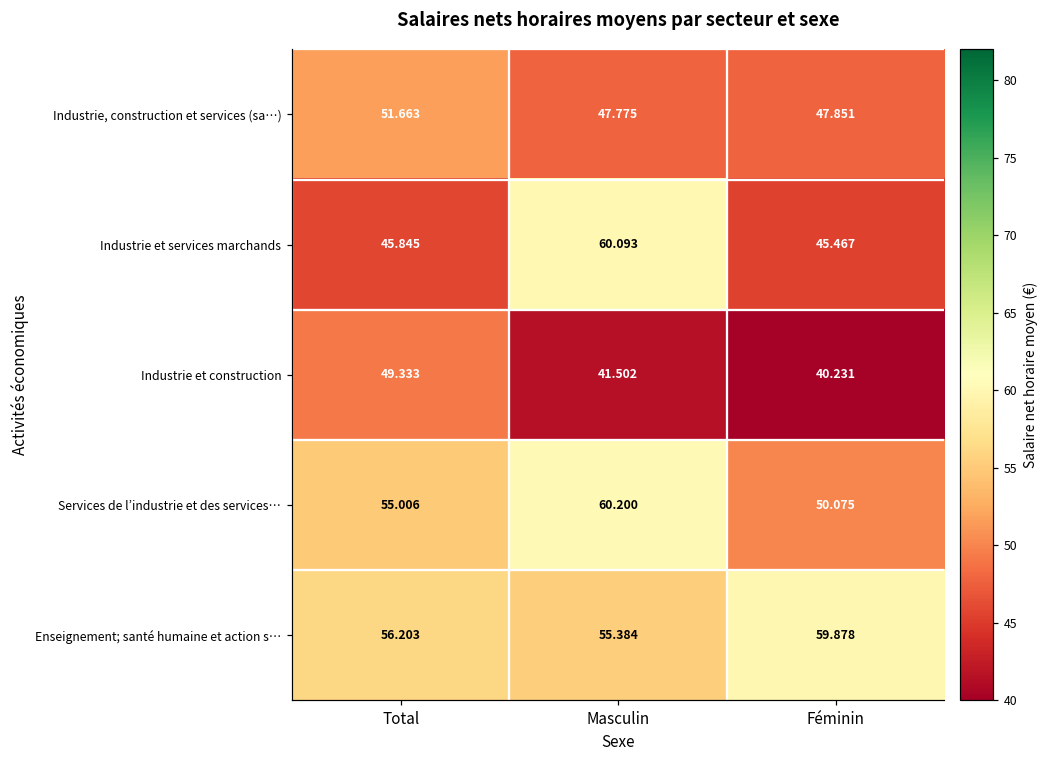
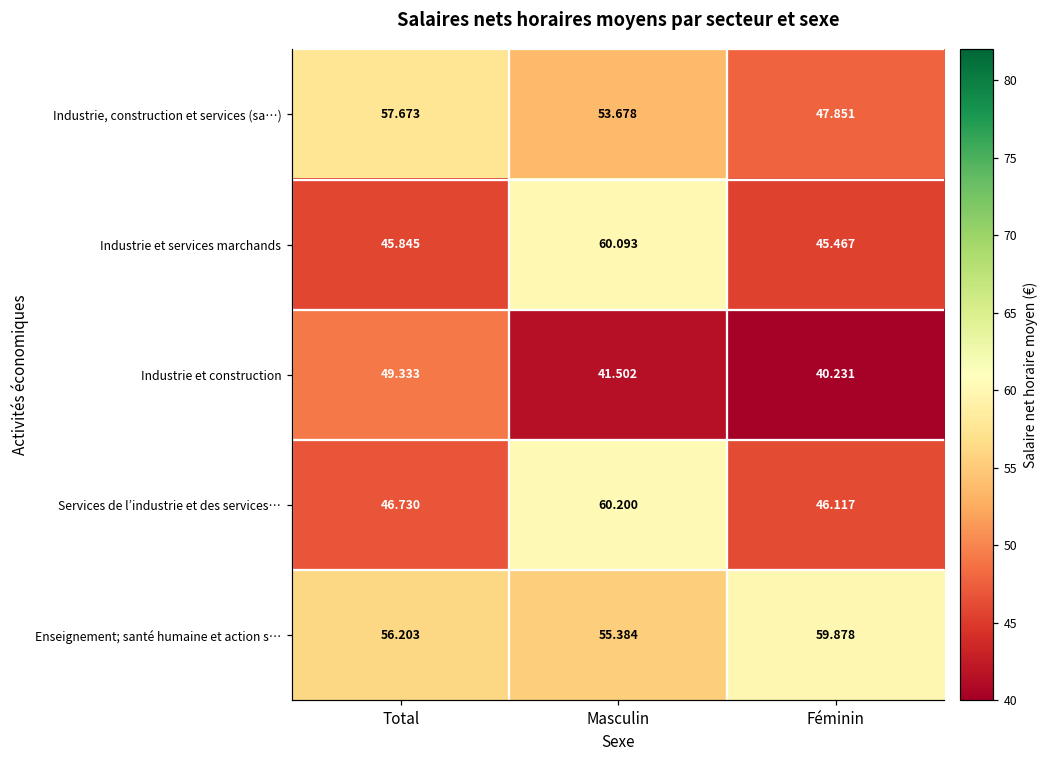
Industrie, construction et services (sa…), Total: 51.663 -> 57.673
Industrie, construction et services (sa…), Masculin: 47.775 -> 53.678
Services de l’industrie et des services…, Total: 55.006 -> 46.730
Services de l’industrie et des services…, Féminin: 50.075 -> 46.117
